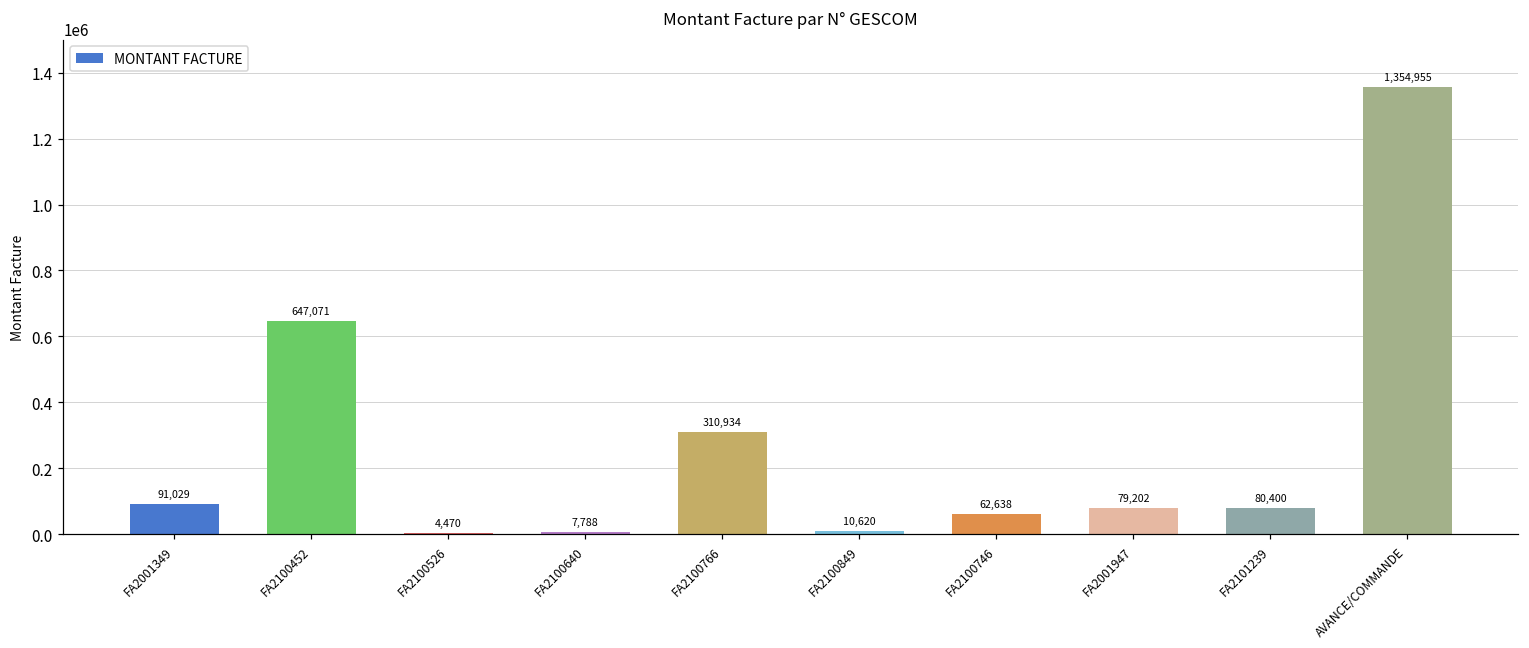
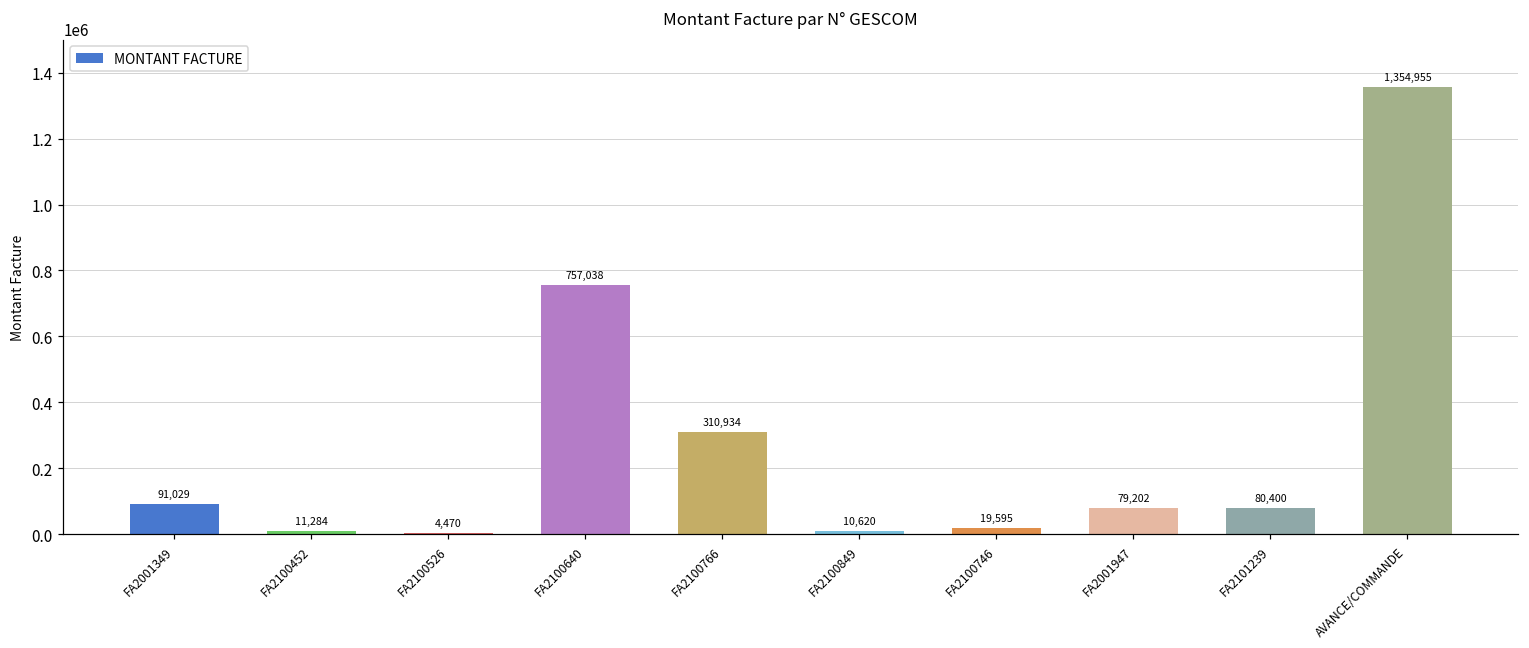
FA2100452: 647,071 -> 11,284
FA2100640: 7,788 -> 757,038
FA2100746: 62,638 -> 19,595
